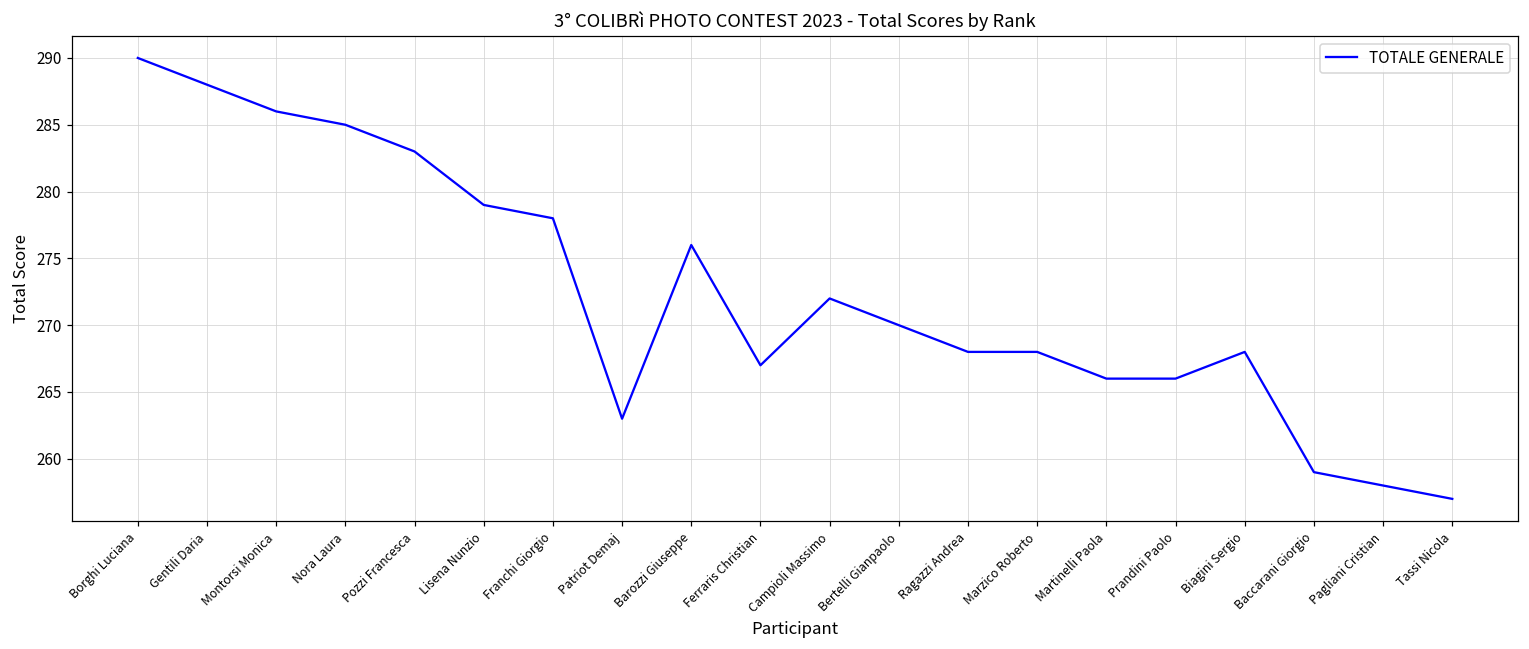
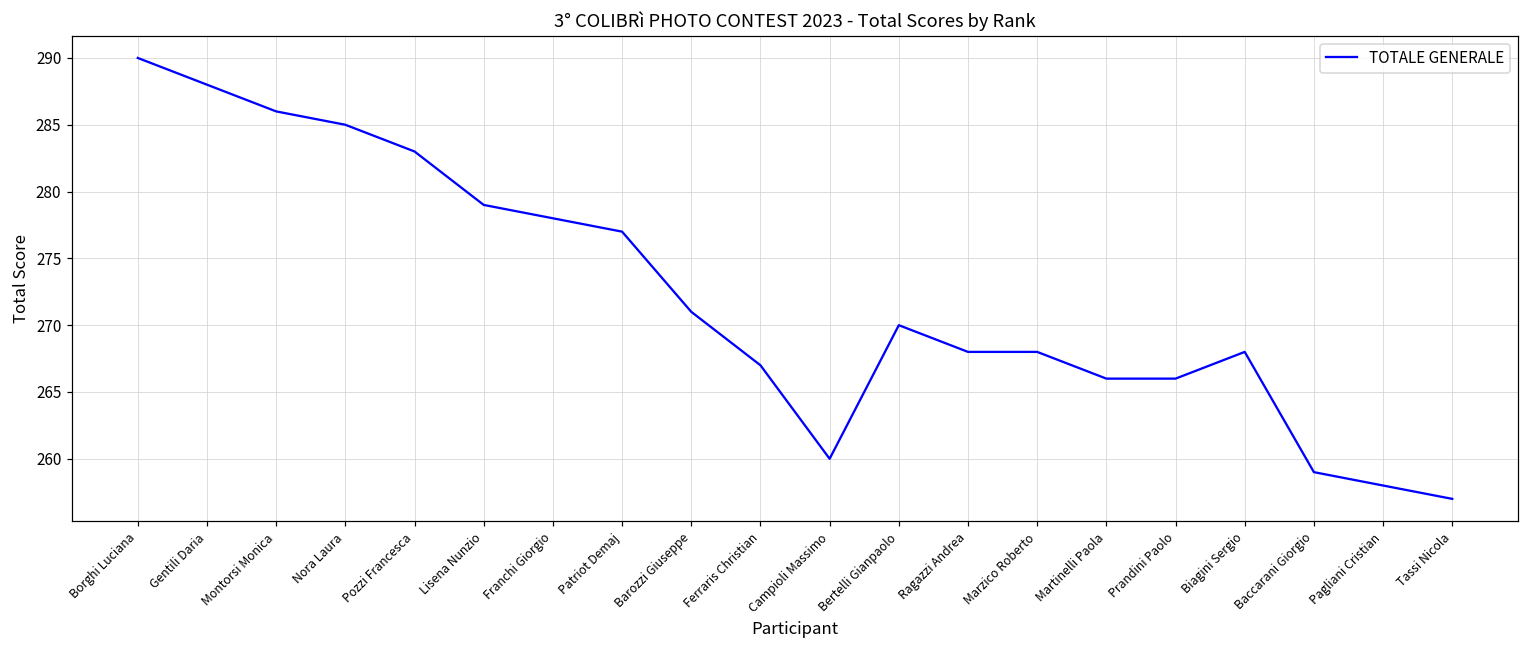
Patriot Demaj: 263 -> 277
Barozzi Giuseppe: 276 -> 271
Campioli Massimo: 272 -> 260
